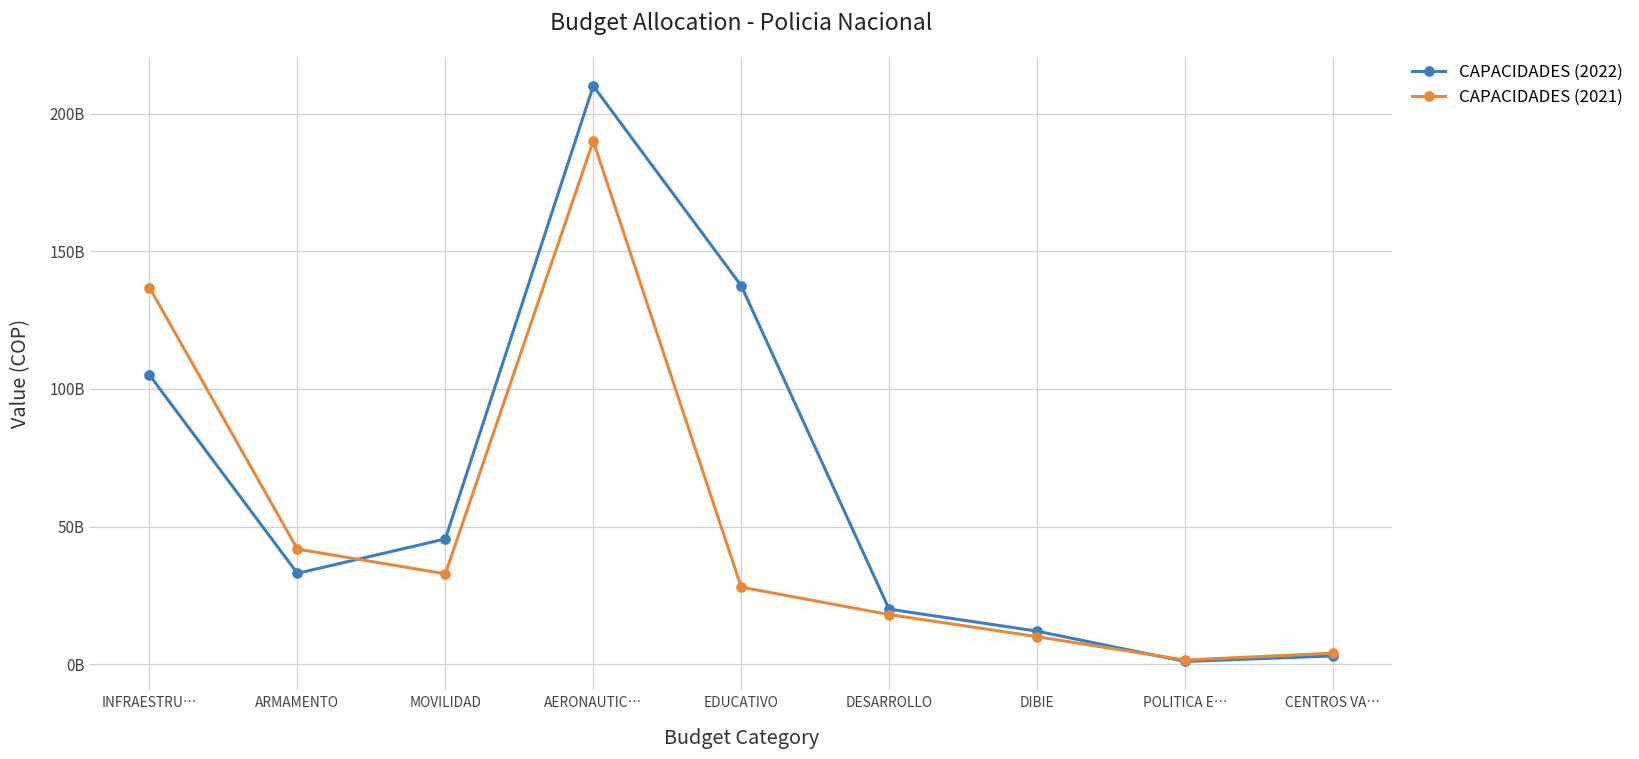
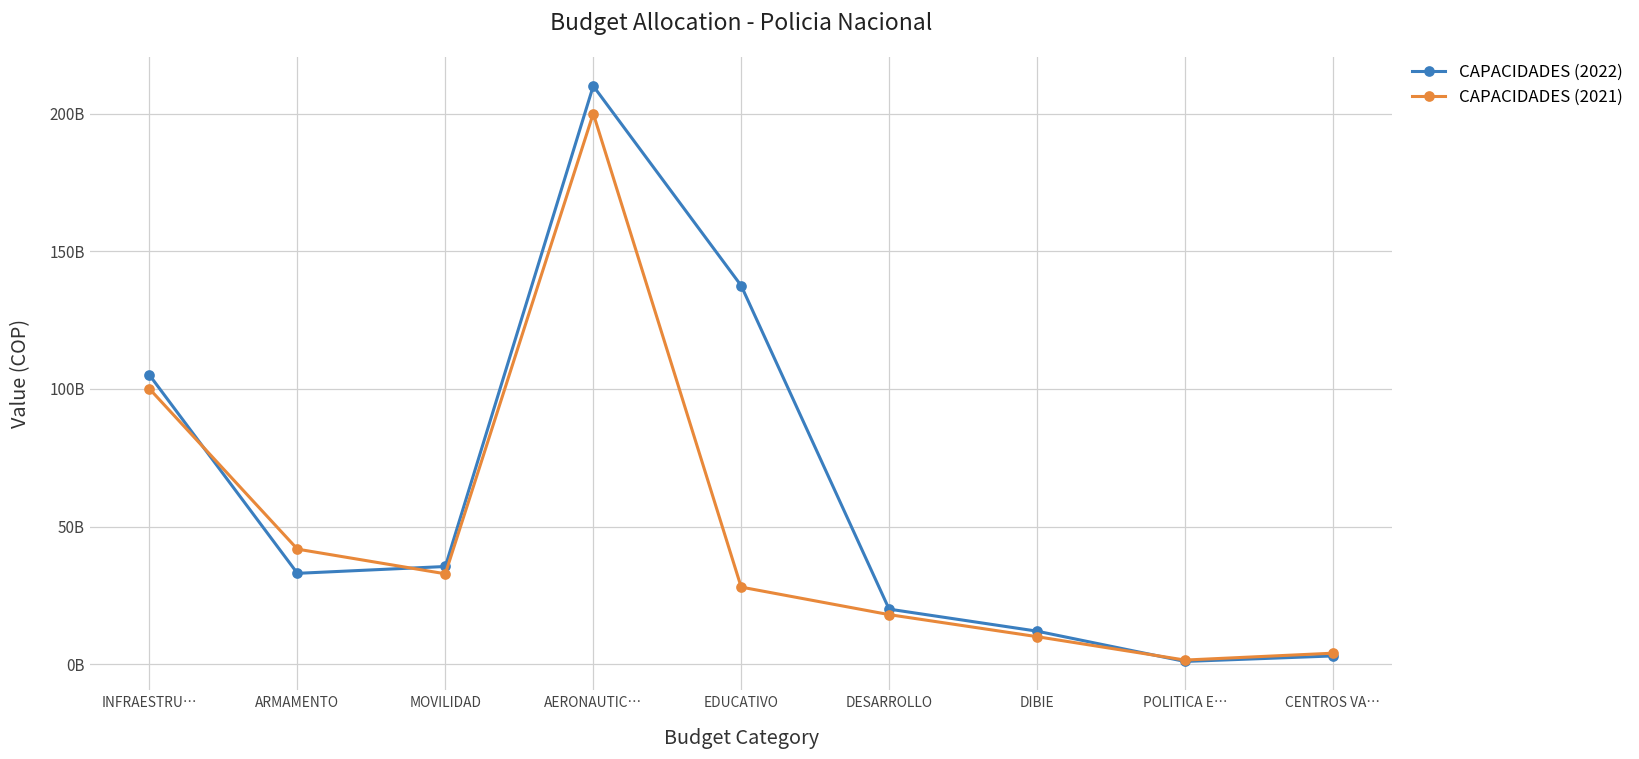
CAPACIDADES (2021), INFRAESTRU…: 137000000000 -> 100000000000
CAPACIDADES (2022), MOVILIDAD: 46000000000 -> 35000000000
CAPACIDADES (2021), AERONAUTIC…: 190000000000 -> 200000000000
